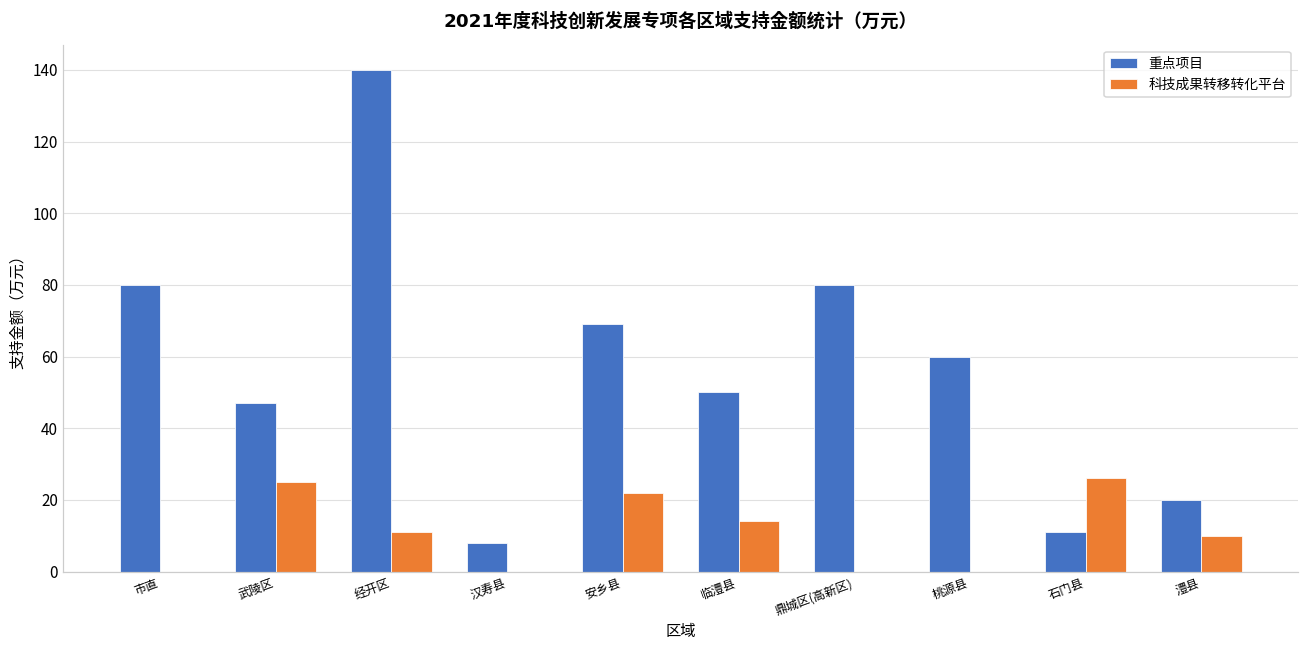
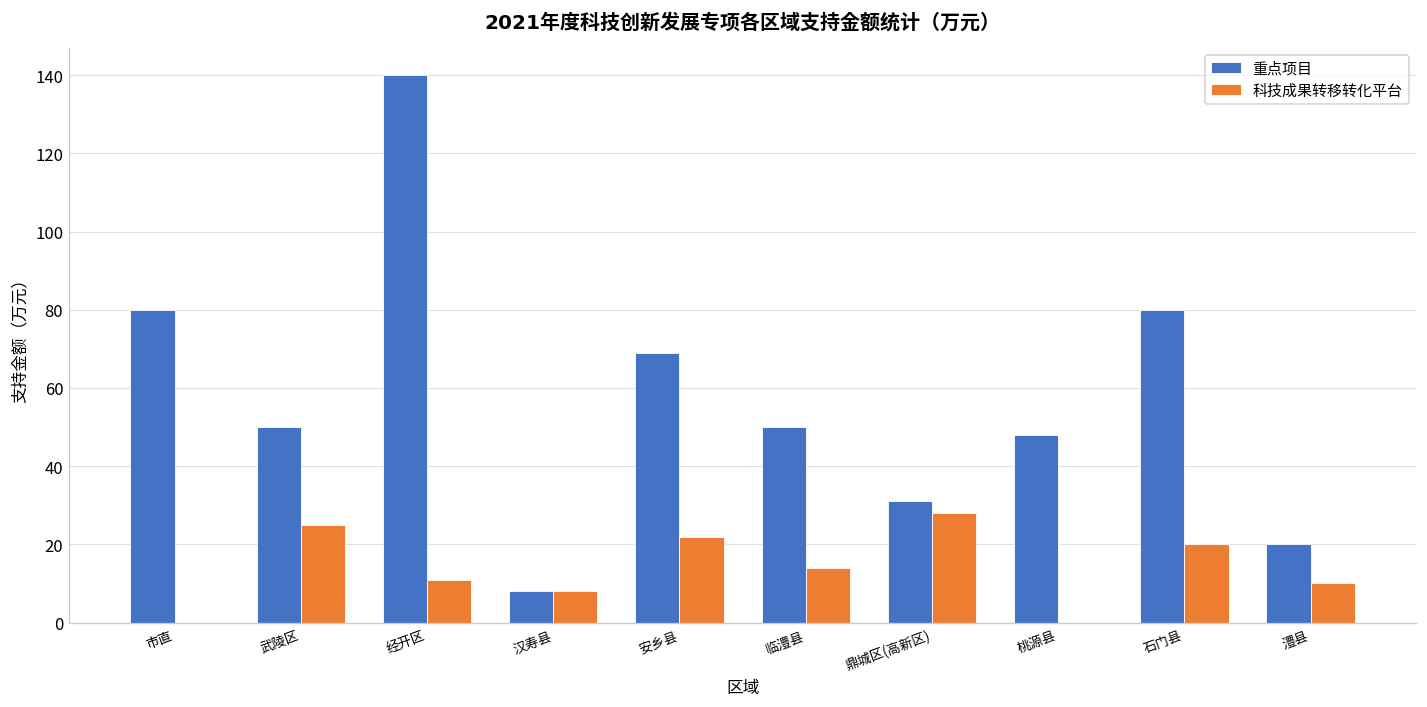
重点项目, 武陵区: 47 -> 50
科技成果转移转化平台, 汉寿县: 0 -> 8
重点项目, 鼎城区(高新区): 80 -> 31
科技成果转移转化平台, 鼎城区(高新区): 0 -> 28
重点项目, 桃源县: 60 -> 48
重点项目, 石门县: 11 -> 80
科技成果转移转化平台, 石门县: 26 -> 20
